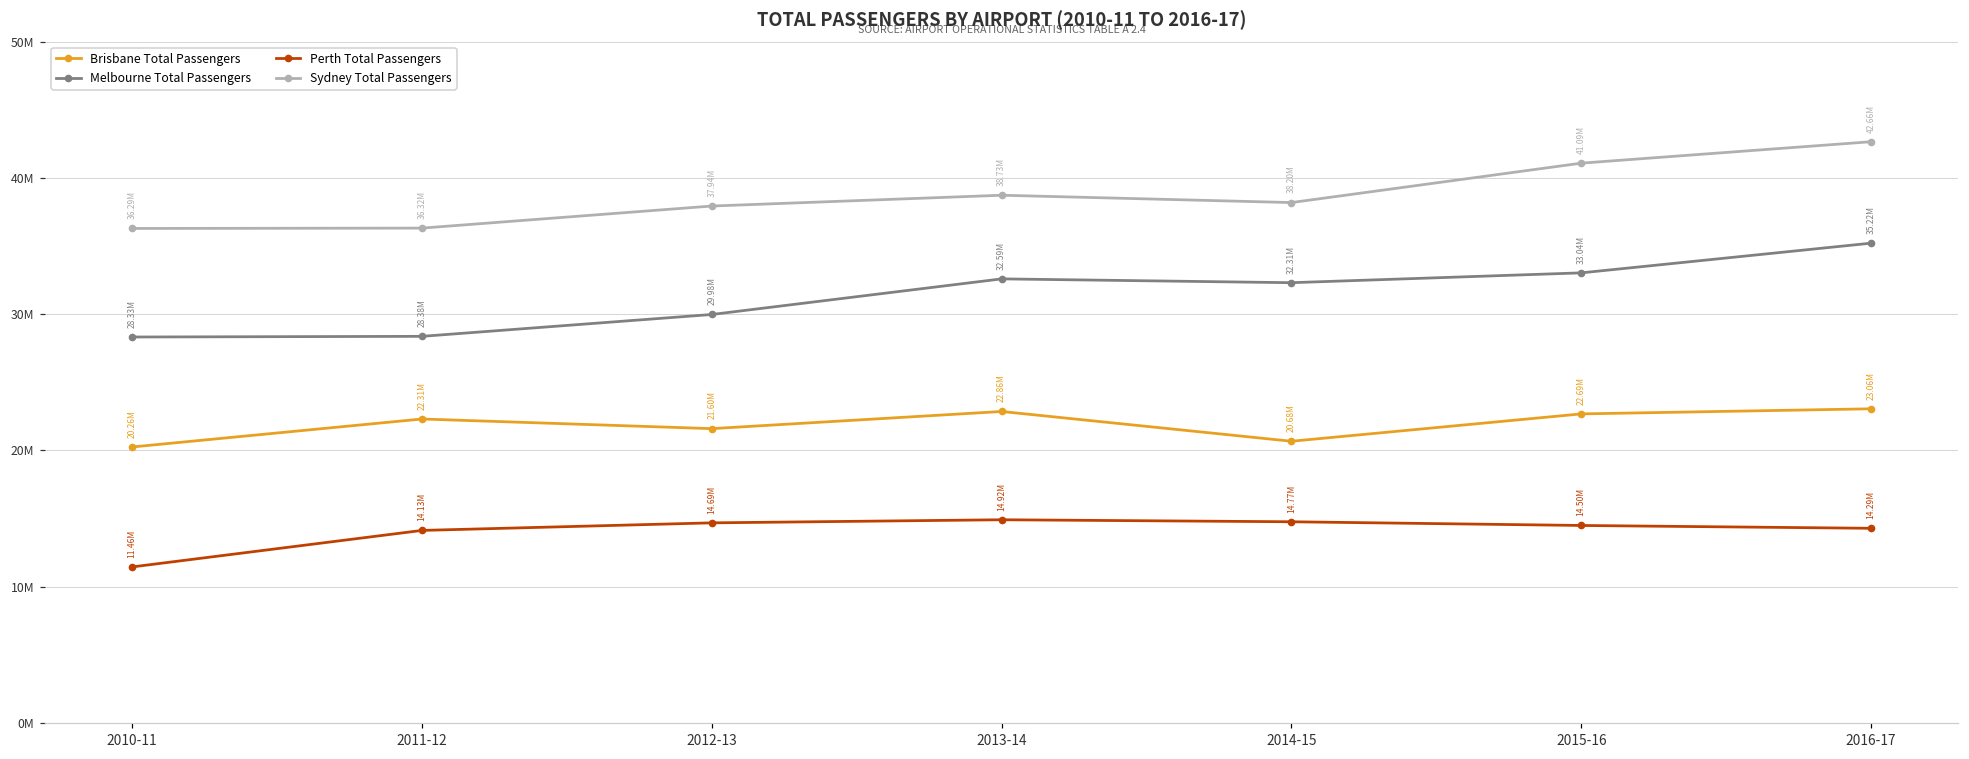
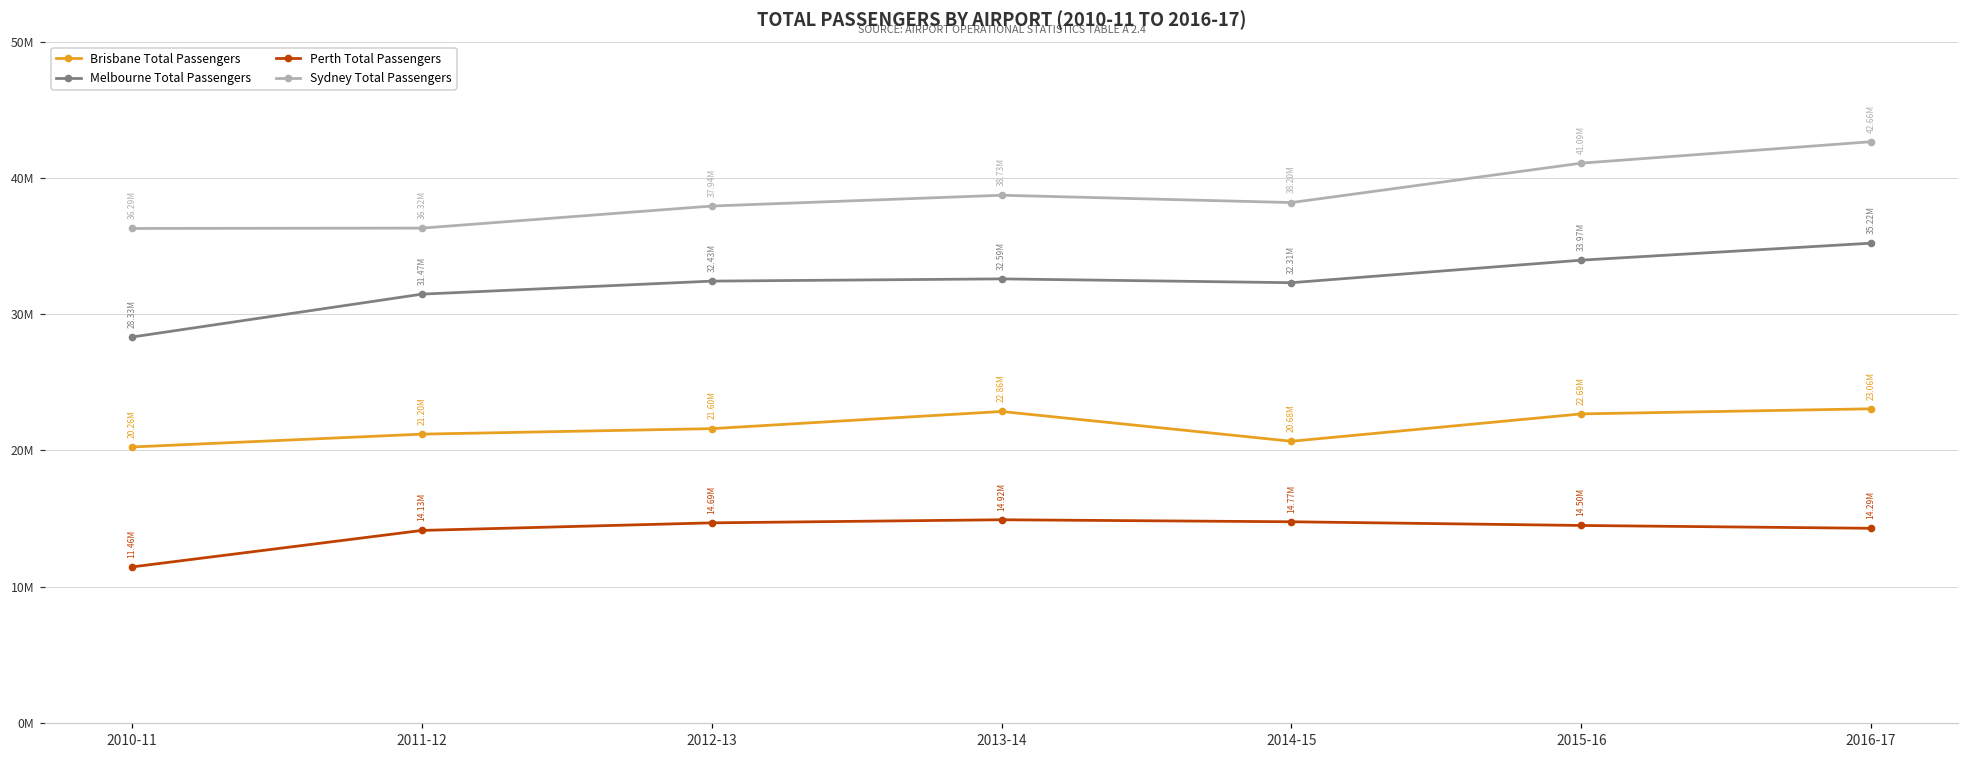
Brisbane Total Passengers, 2011-12: 22.31M -> 21.20M
Melbourne Total Passengers, 2011-12: 28.38M -> 31.47M
Melbourne Total Passengers, 2012-13: 29.98M -> 32.43M
Melbourne Total Passengers, 2015-16: 33.04M -> 33.97M
